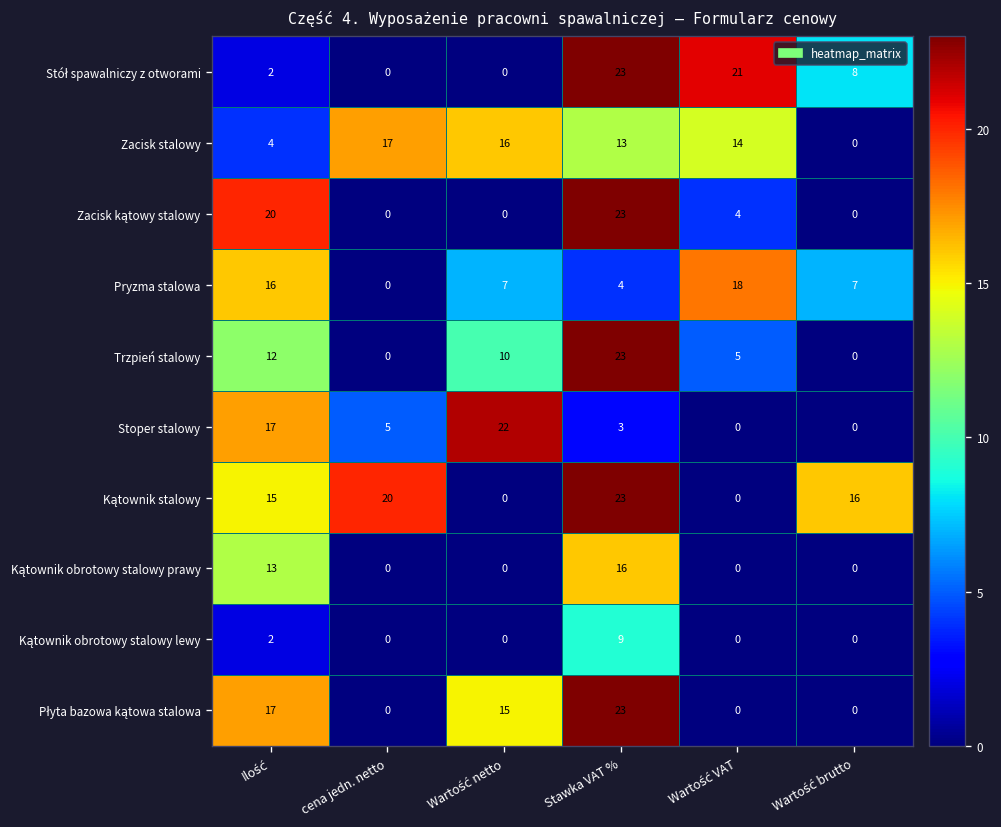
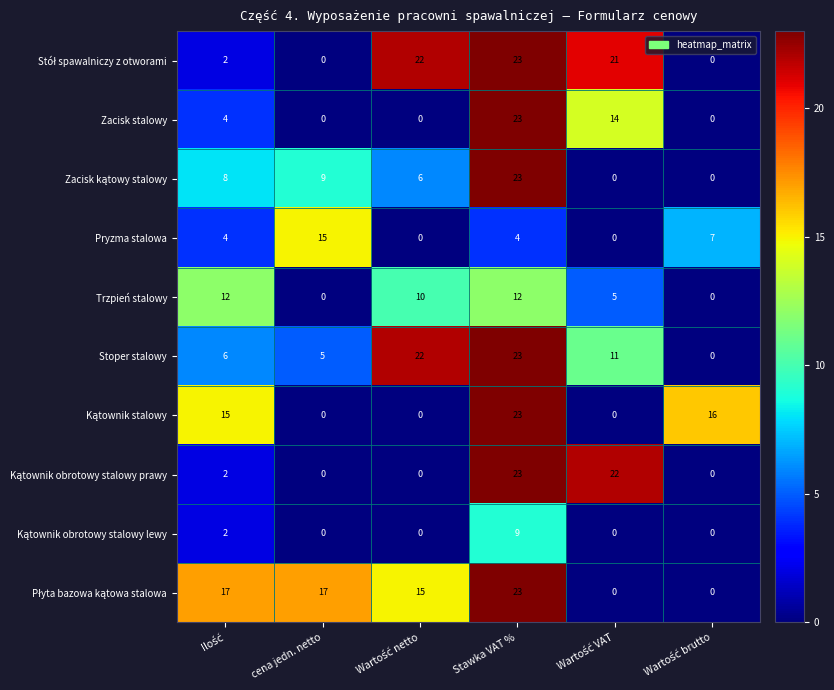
Stół spawalniczy z otworami, Wartość netto: 0 -> 22
Stół spawalniczy z otworami, Wartość brutto: 8 -> 0
Zacisk stalowy, cena jedn. netto: 17 -> 0
Zacisk stalowy, Wartość netto: 16 -> 0
Zacisk stalowy, Stawka VAT %: 13 -> 23
Zacisk kątowy stalowy, Ilość: 20 -> 8
Zacisk kątowy stalowy, cena jedn. netto: 0 -> 9
Zacisk kątowy stalowy, Wartość netto: 0 -> 6
Zacisk kątowy stalowy, Wartość VAT: 4 -> 0
Pryzma stalowa, Ilość: 16 -> 4
Pryzma stalowa, cena jedn. netto: 0 -> 15
Pryzma stalowa, Wartość netto: 7 -> 0
Pryzma stalowa, Wartość VAT: 18 -> 0
Trzpień stalowy, Stawka VAT %: 23 -> 12
Stoper stalowy, Ilość: 17 -> 6
Stoper stalowy, Stawka VAT %: 3 -> 23
Stoper stalowy, Wartość VAT: 0 -> 11
Kątownik stalowy, cena jedn. netto: 20 -> 0
Kątownik obrotowy stalowy prawy, Ilość: 13 -> 2
Kątownik obrotowy stalowy prawy, Stawka VAT %: 16 -> 23
Kątownik obrotowy stalowy prawy, Wartość VAT: 0 -> 22
Płyta bazowa kątowa stalowa, cena jedn. netto: 0 -> 17
